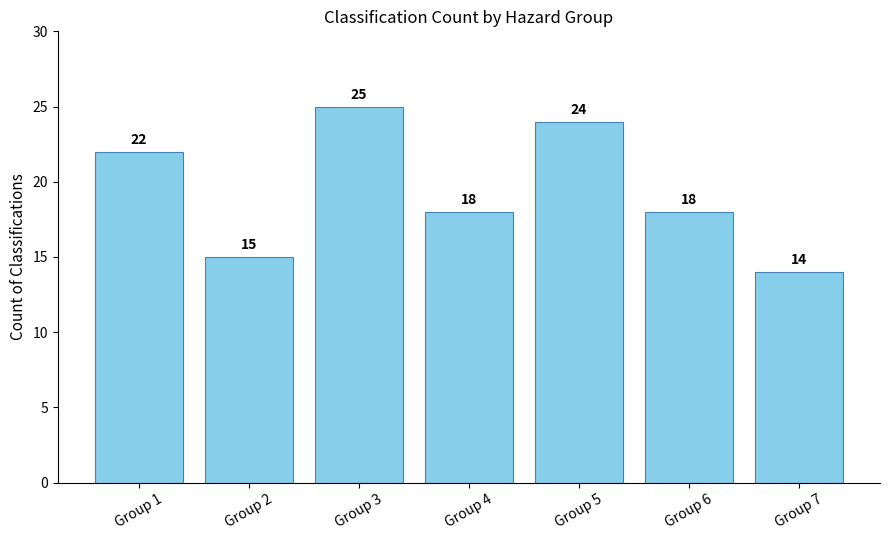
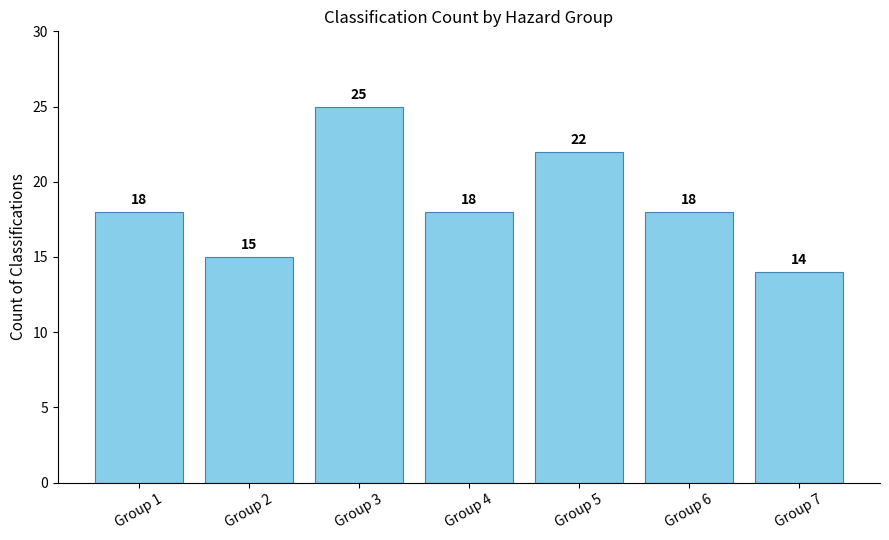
Group 1: 22 -> 18
Group 5: 24 -> 22
